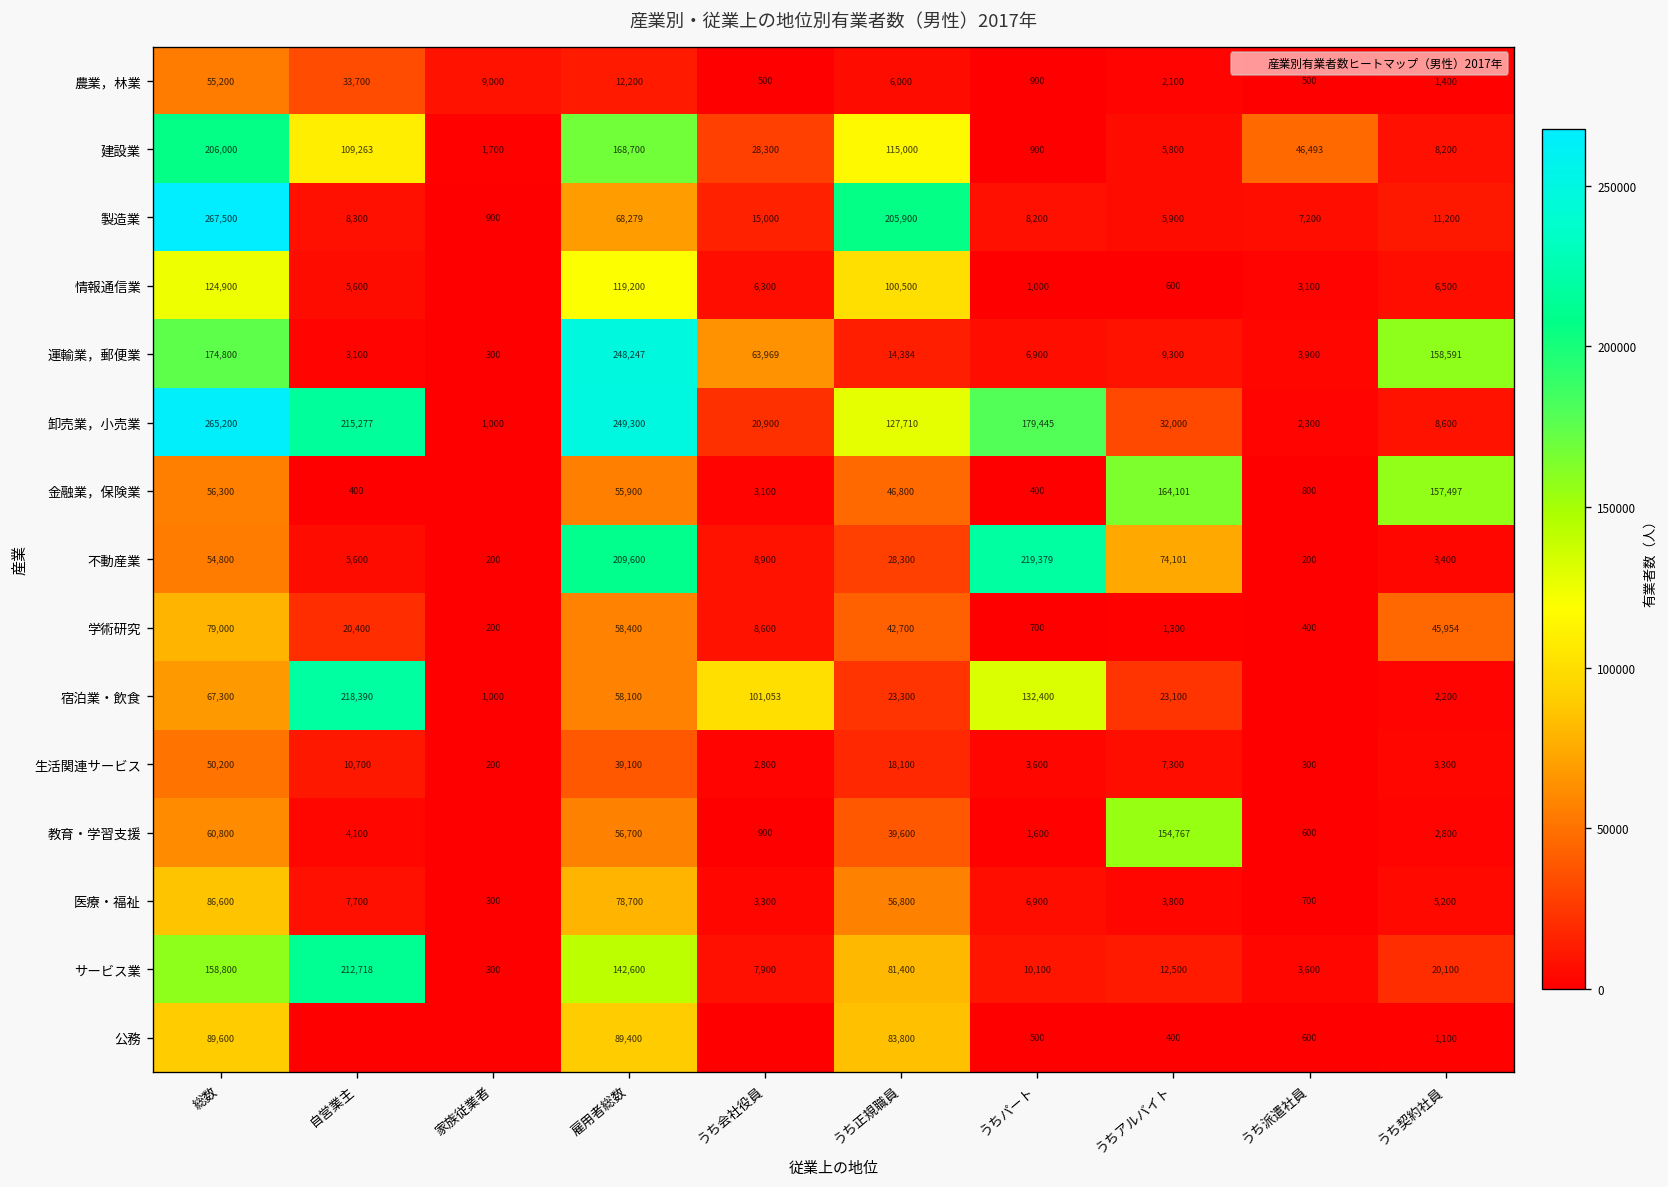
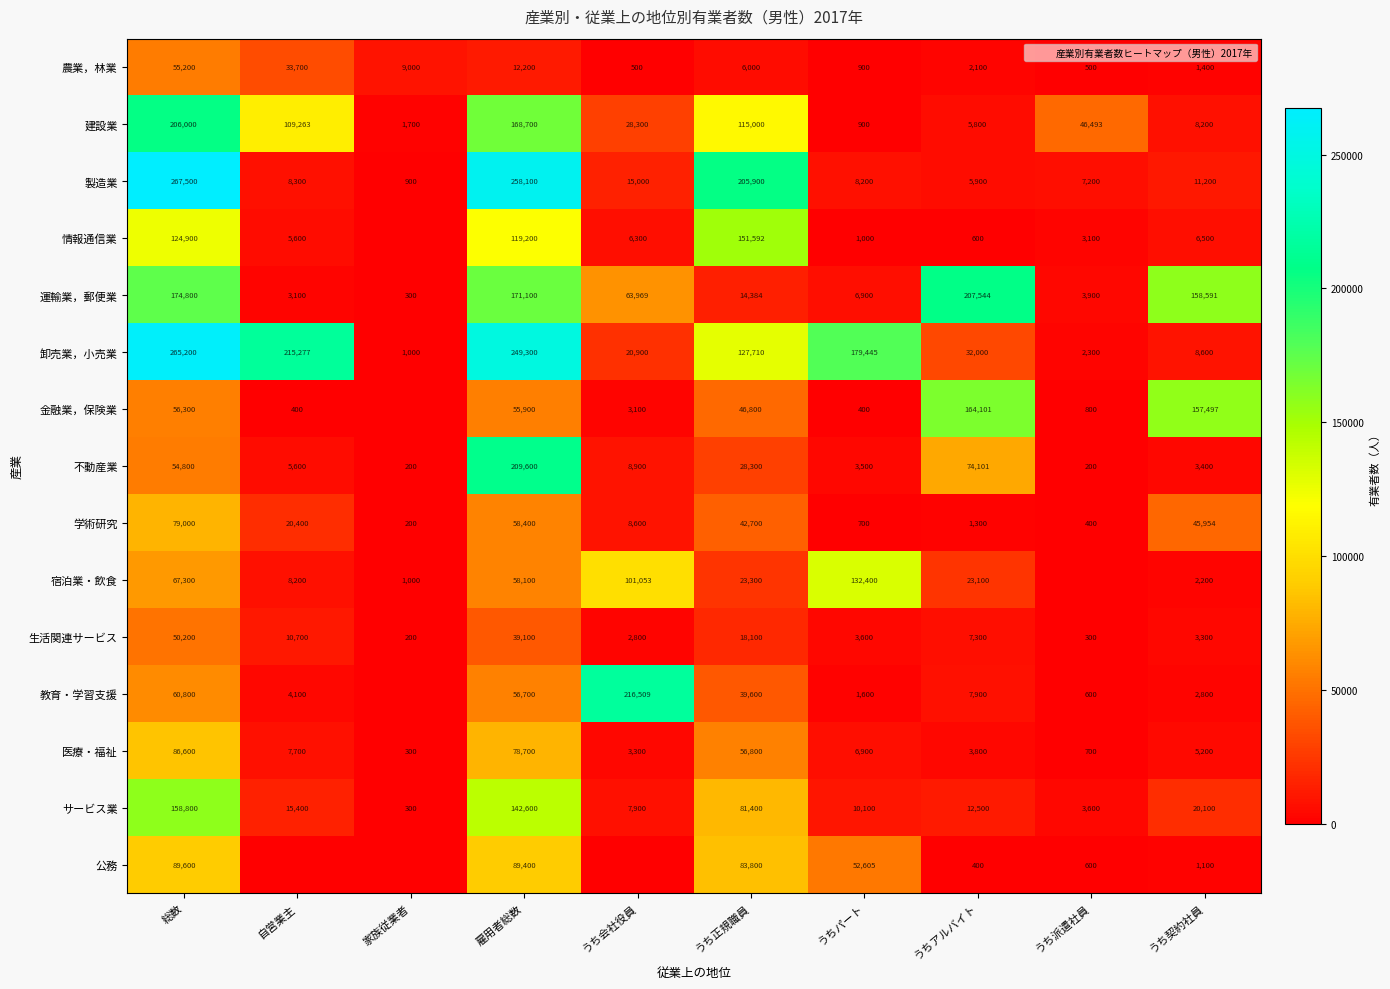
製造業, 雇用者総数: 68,279 -> 258,100
情報通信業, うち正規職員: 100,500 -> 151,592
運輸業，郵便業, 雇用者総数: 248,247 -> 171,100
運輸業，郵便業, うちアルバイト: 9,300 -> 207,544
不動産業, うちパート: 219,379 -> 3,500
宿泊業・飲食, 自営業主: 218,390 -> 8,200
教育・学習支援, うち会社役員: 900 -> 216,509
教育・学習支援, うちアルバイト: 154,767 -> 7,900
サービス業, 自営業主: 212,718 -> 15,400
公務, うちパート: 500 -> 52,605
